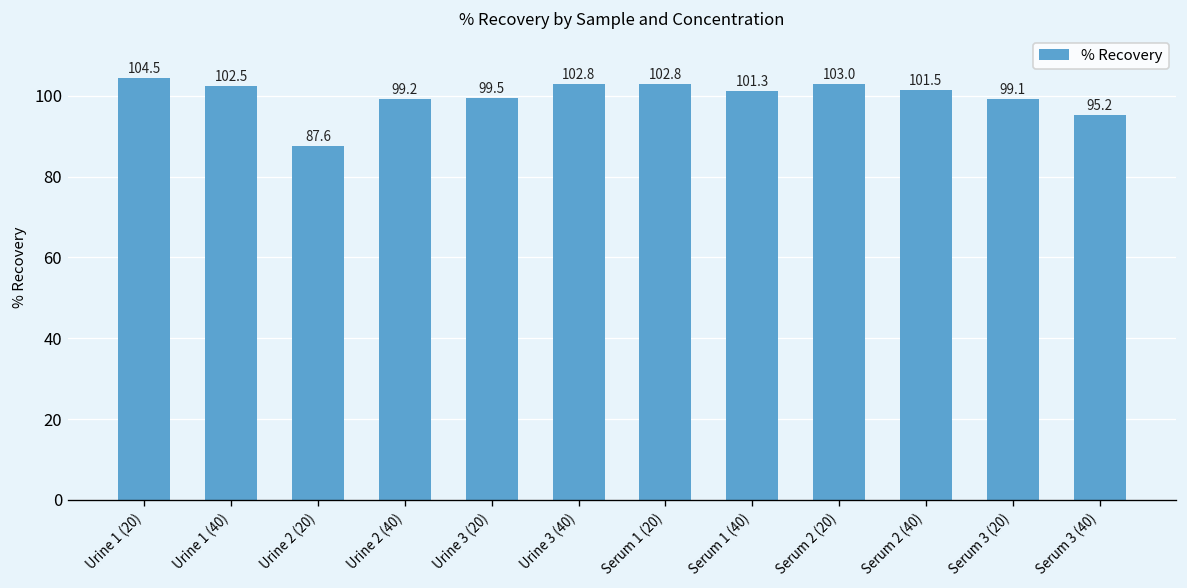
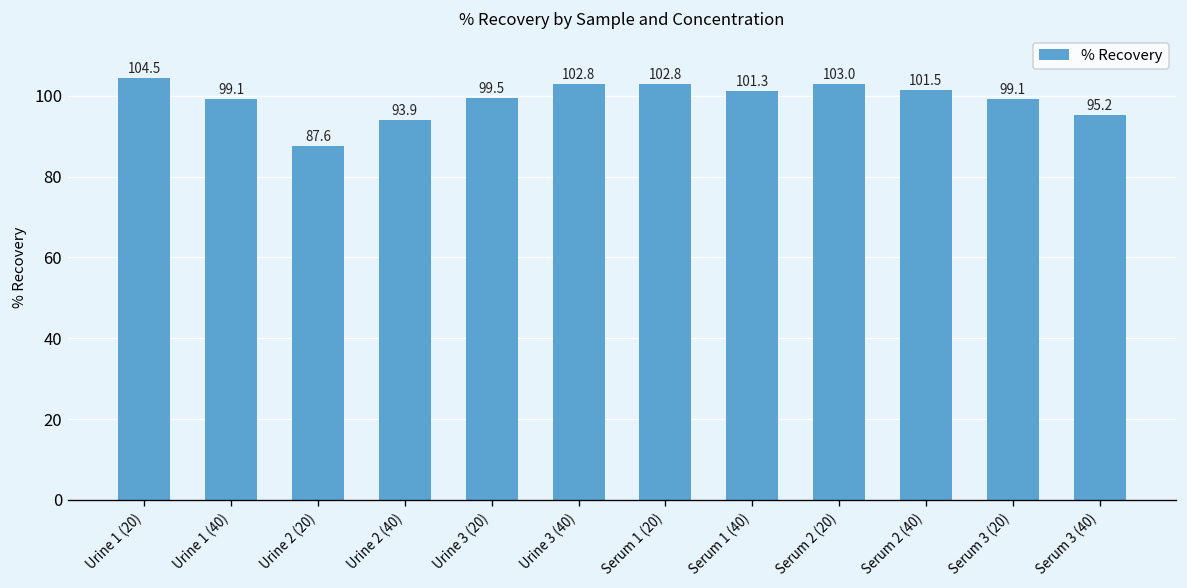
Urine 1 (40): 102.5 -> 99.1
Urine 2 (40): 99.2 -> 93.9
